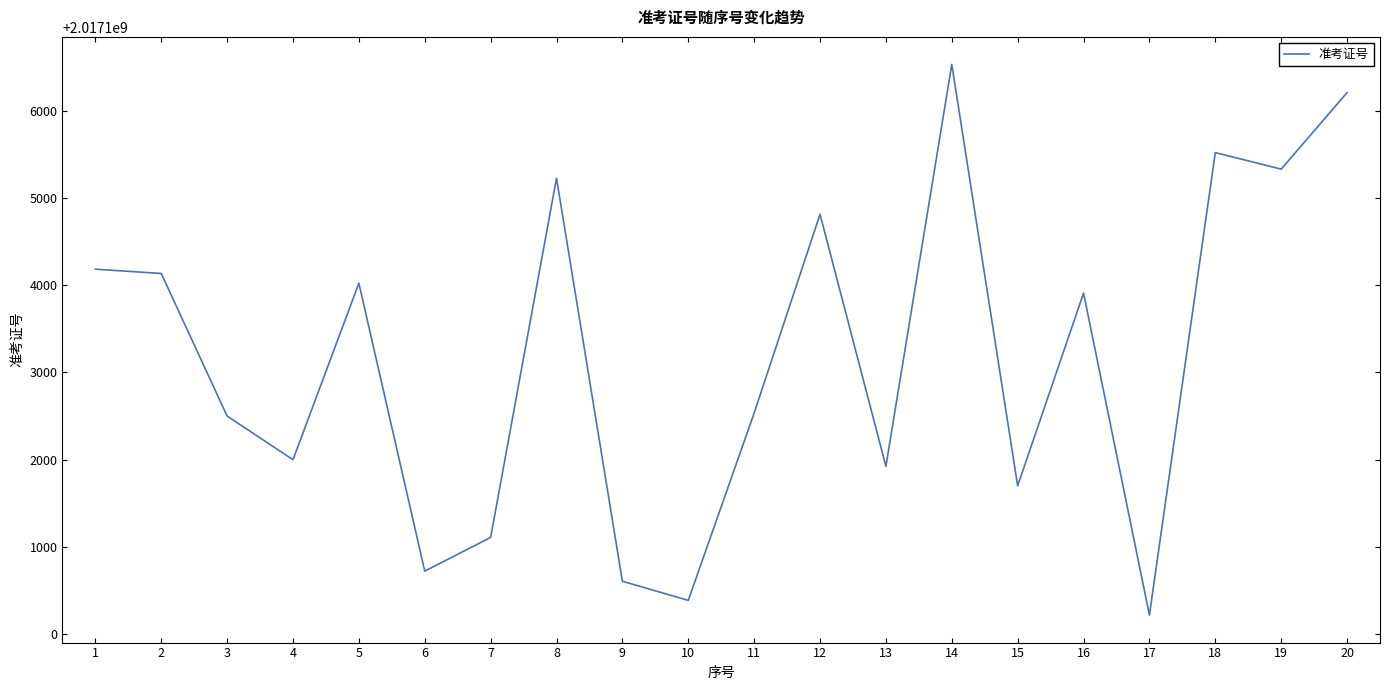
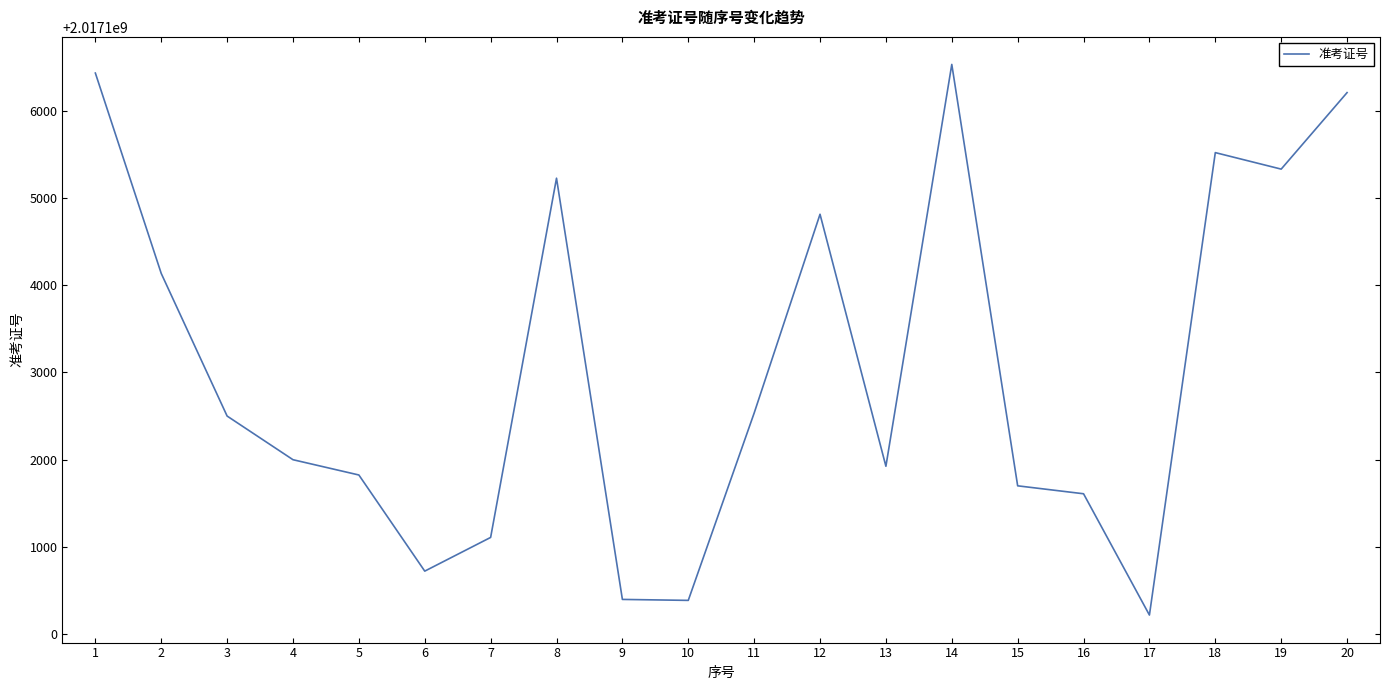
1: 2017104200 -> 2017106400
5: 2017104000 -> 2017101800
9: 2017100600 -> 2017100400
16: 2017103900 -> 2017101600
